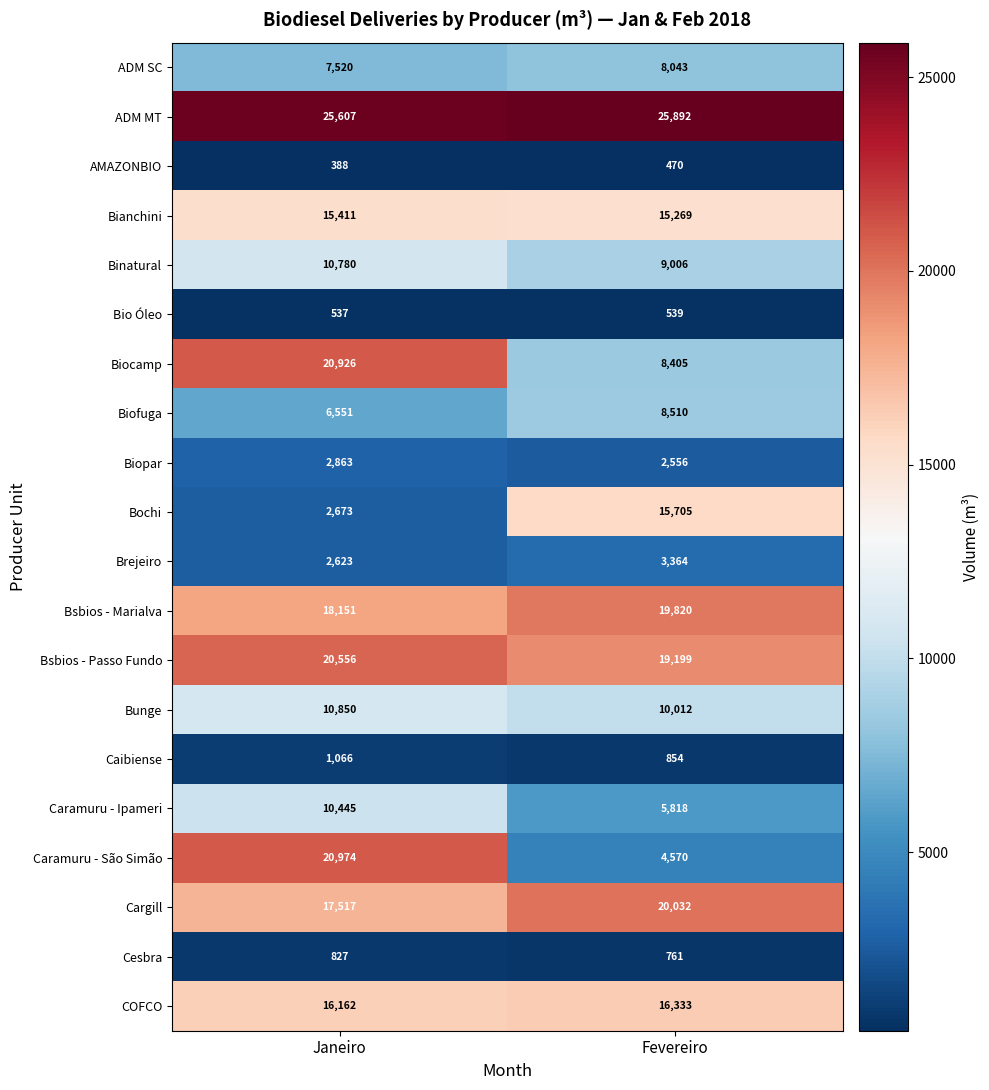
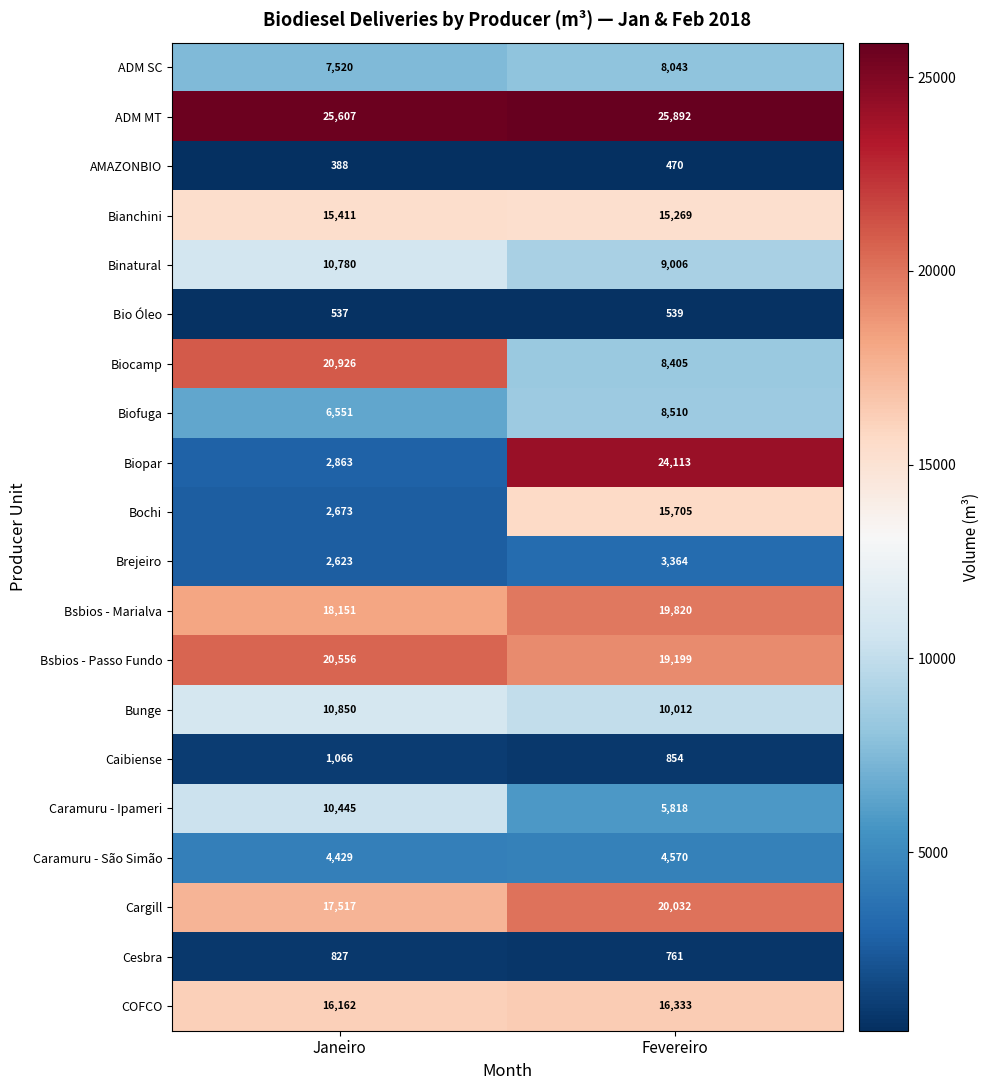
Biopar, Fevereiro: 2,556 -> 24,113
Caramuru - São Simão, Janeiro: 20,974 -> 4,429
